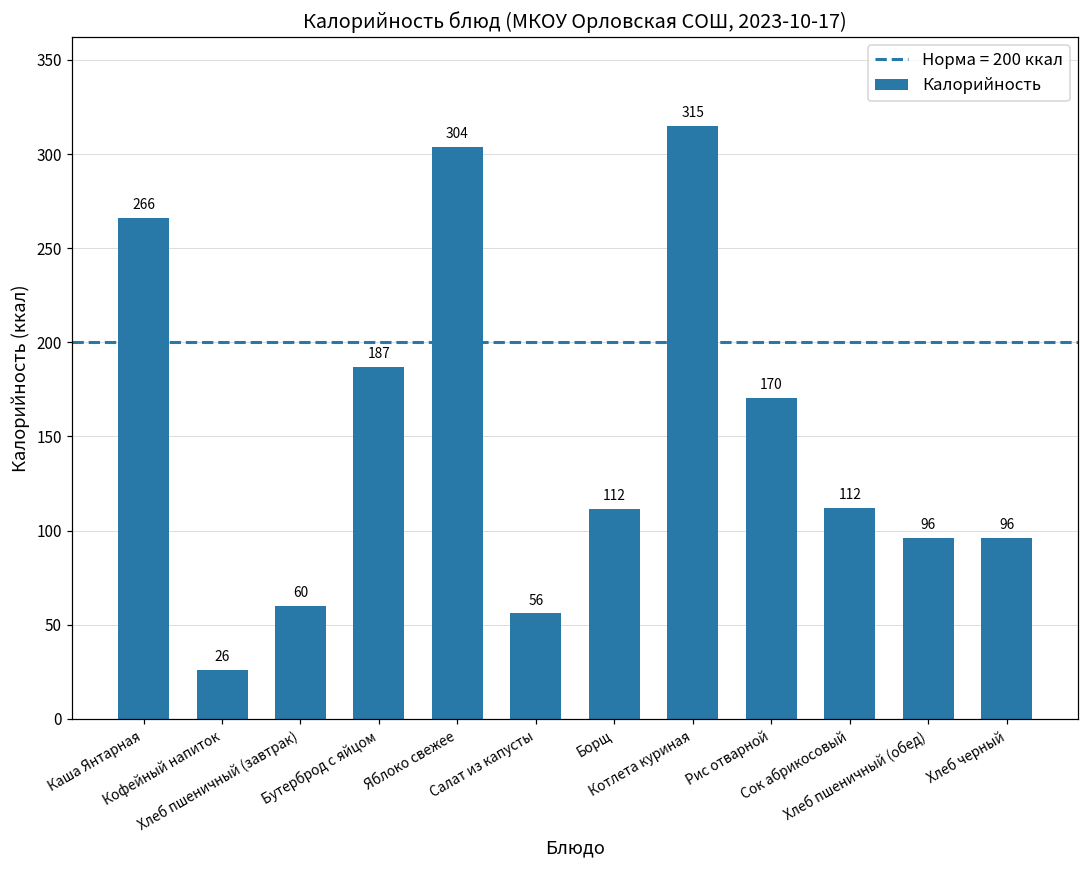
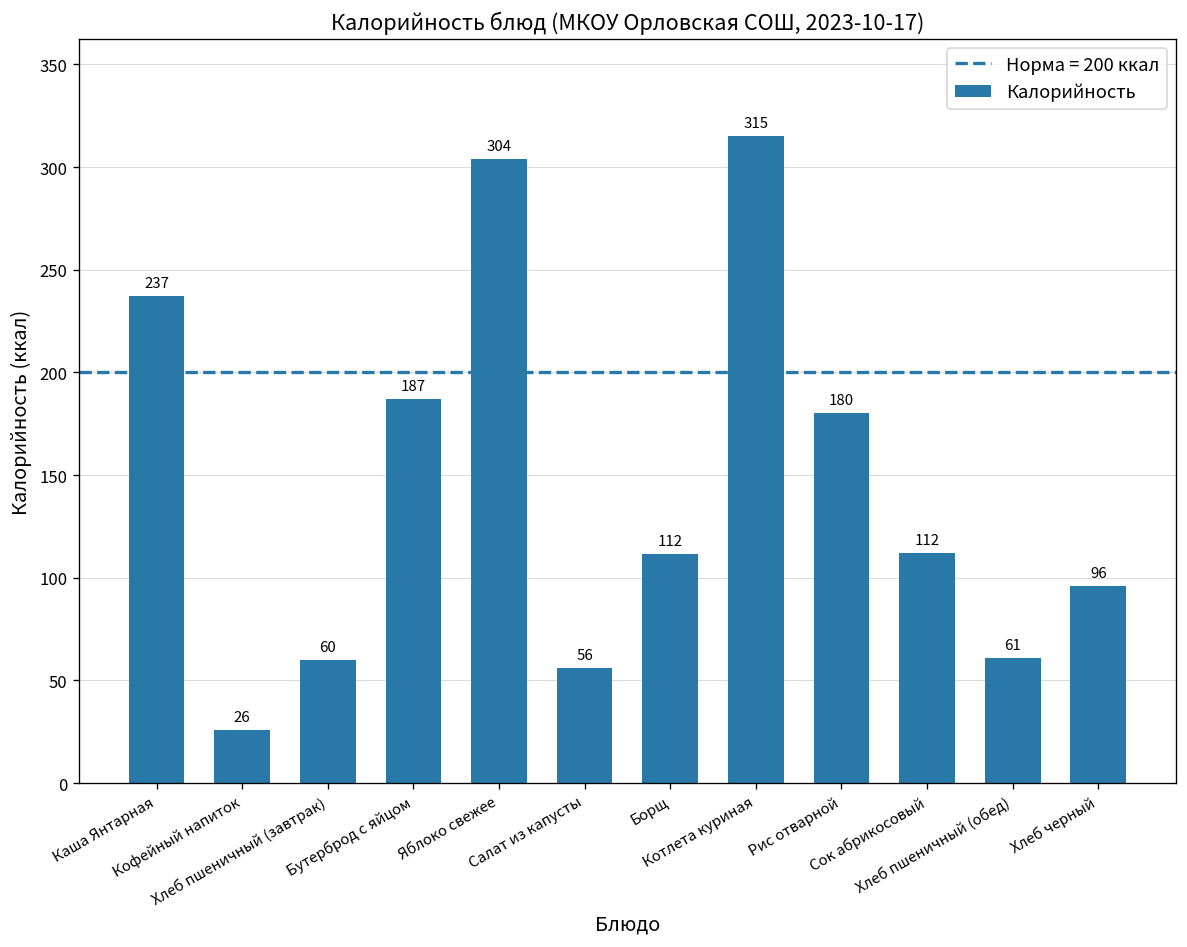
Каша Янтарная: 266 -> 237
Рис отварной: 170 -> 180
Хлеб пшеничный (обед): 96 -> 61
